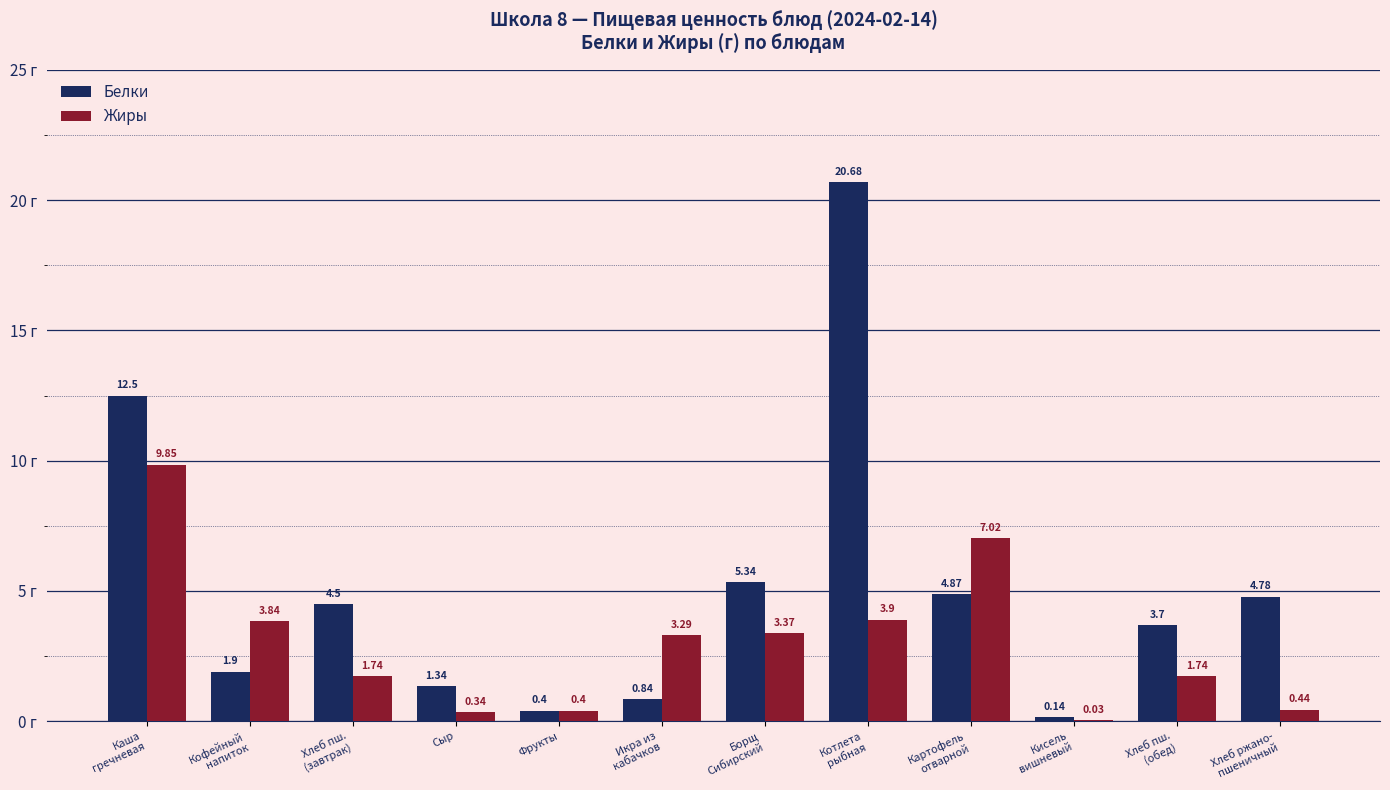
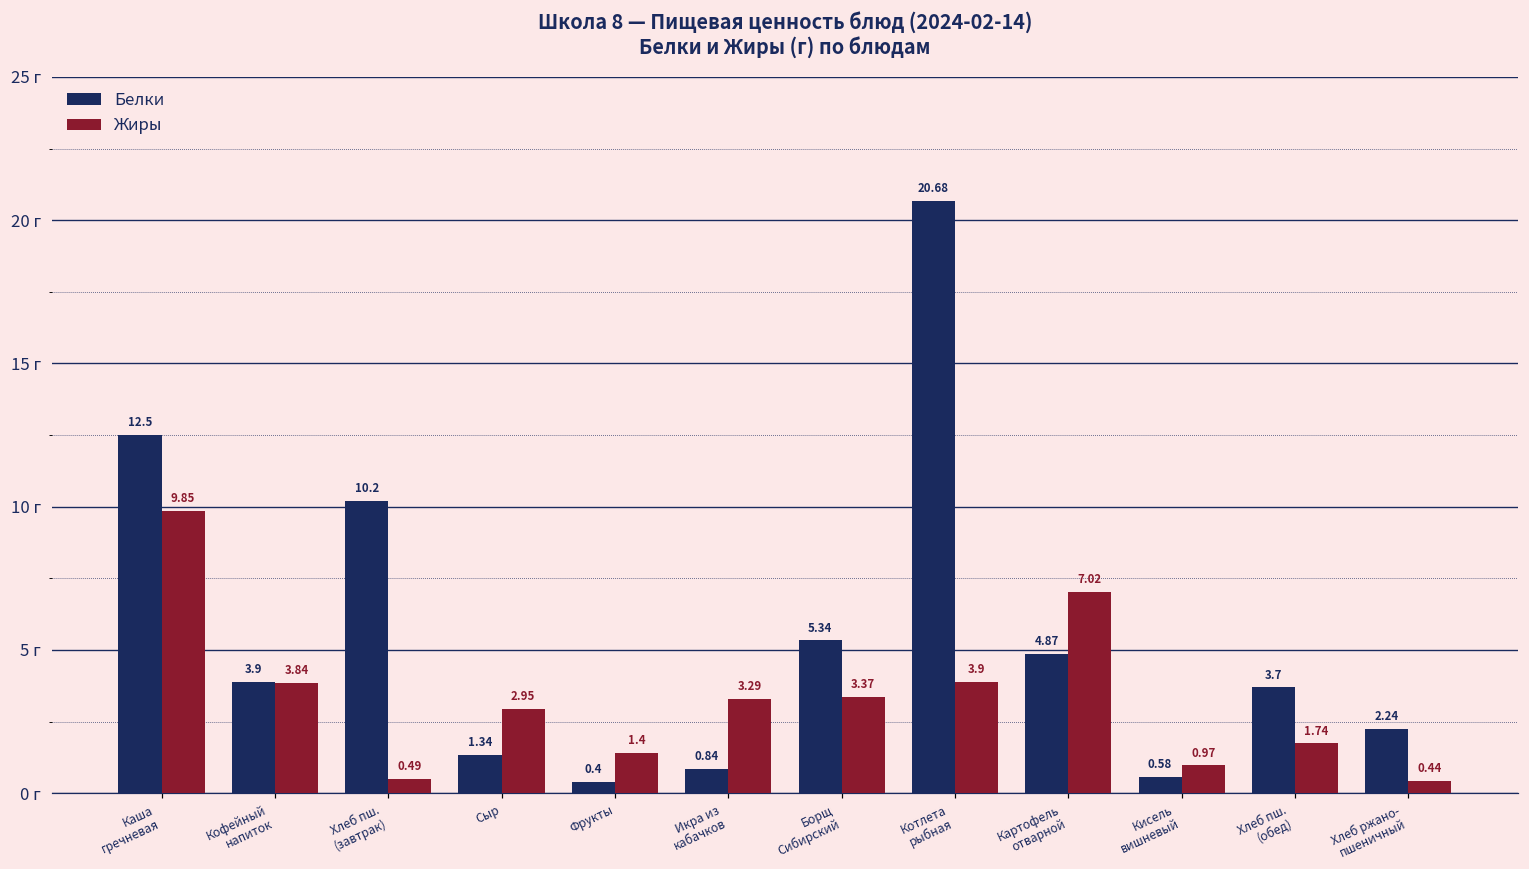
Белки, Кофейный напиток: 1.9 -> 3.9
Белки, Хлеб пш. (завтрак): 4.5 -> 10.2
Жиры, Хлеб пш. (завтрак): 1.74 -> 0.49
Жиры, Сыр: 0.34 -> 2.95
Жиры, Фрукты: 0.4 -> 1.4
Белки, Кисель вишневый: 0.14 -> 0.58
Жиры, Кисель вишневый: 0.03 -> 0.97
Белки, Хлеб ржано- пшеничный: 4.78 -> 2.24
